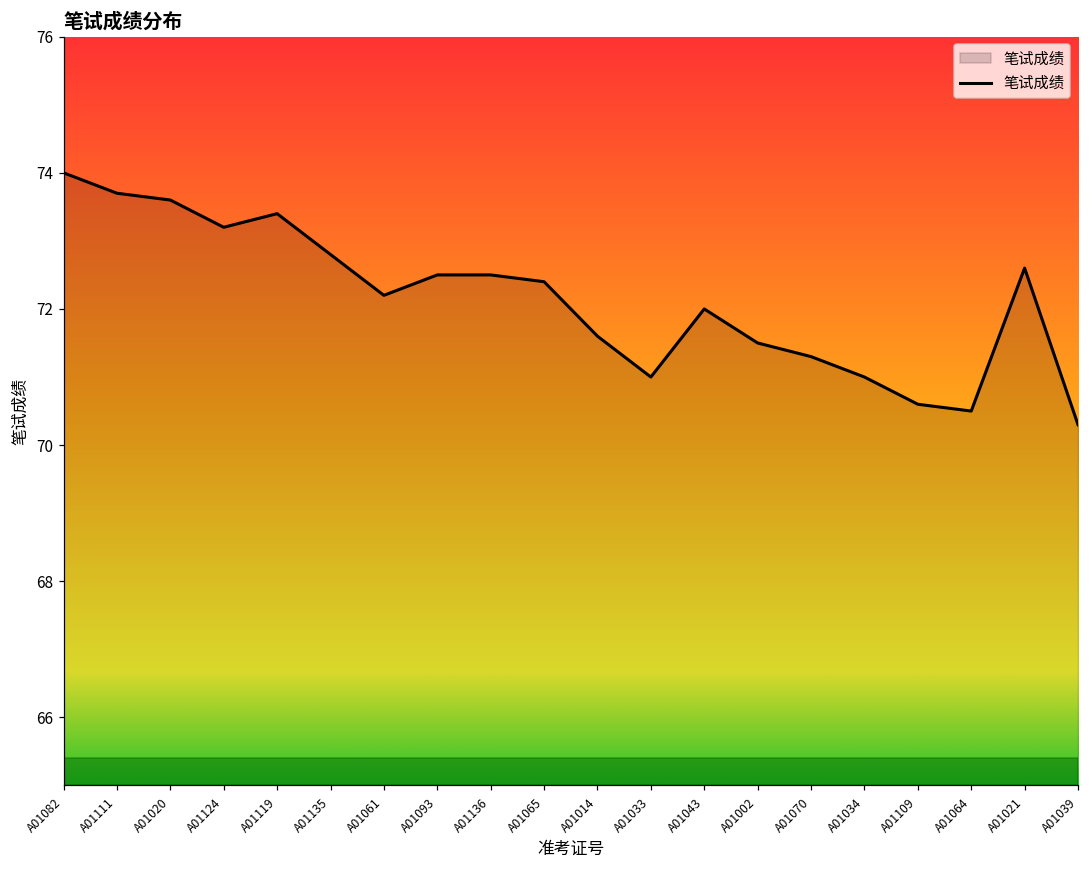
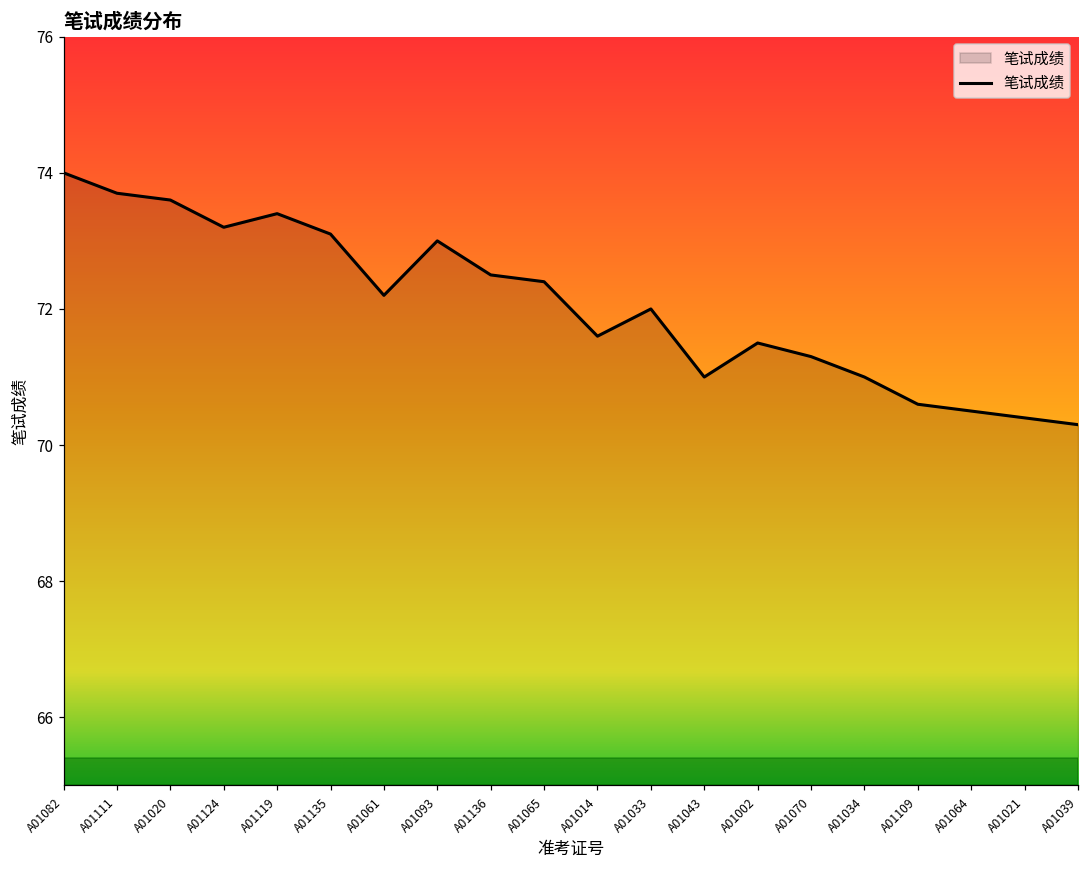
A01135: 72.8 -> 73.1
A01093: 72.5 -> 73.0
A01033: 71 -> 72
A01043: 72 -> 71
A01021: 72.6 -> 70.4
